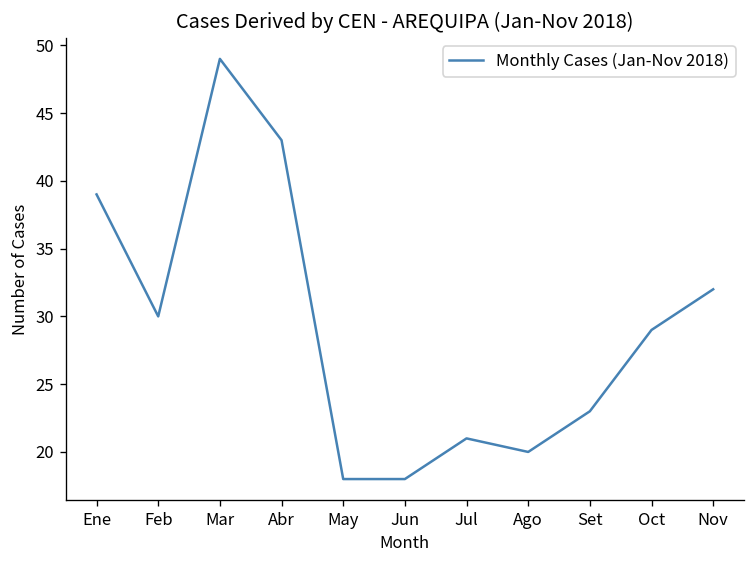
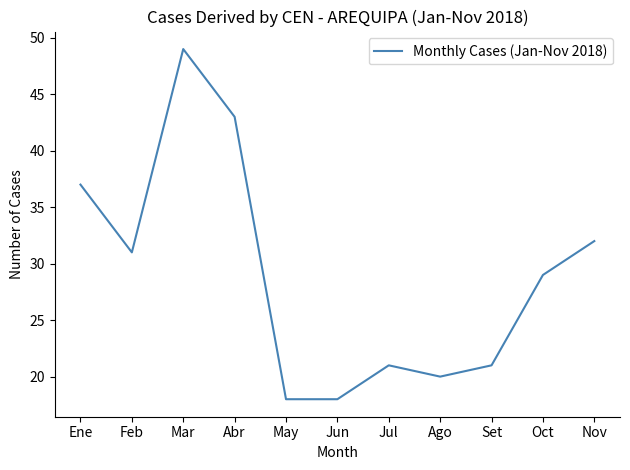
Ene: 39 -> 37
Feb: 30 -> 31
Set: 23 -> 21
